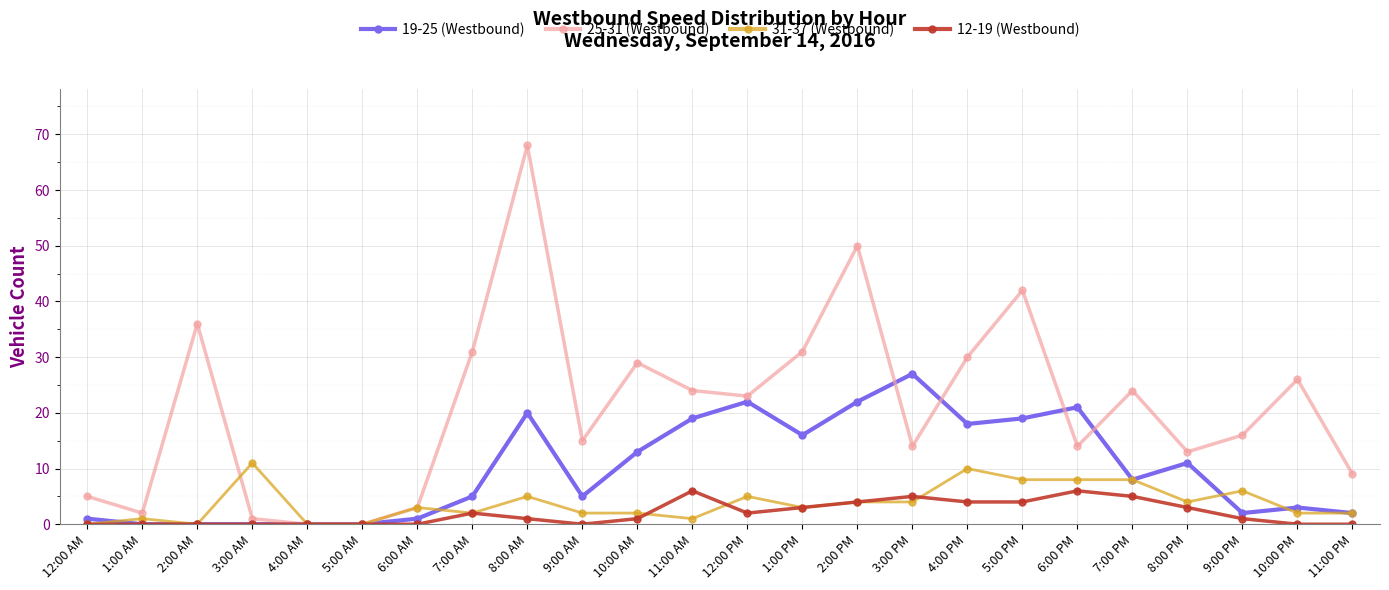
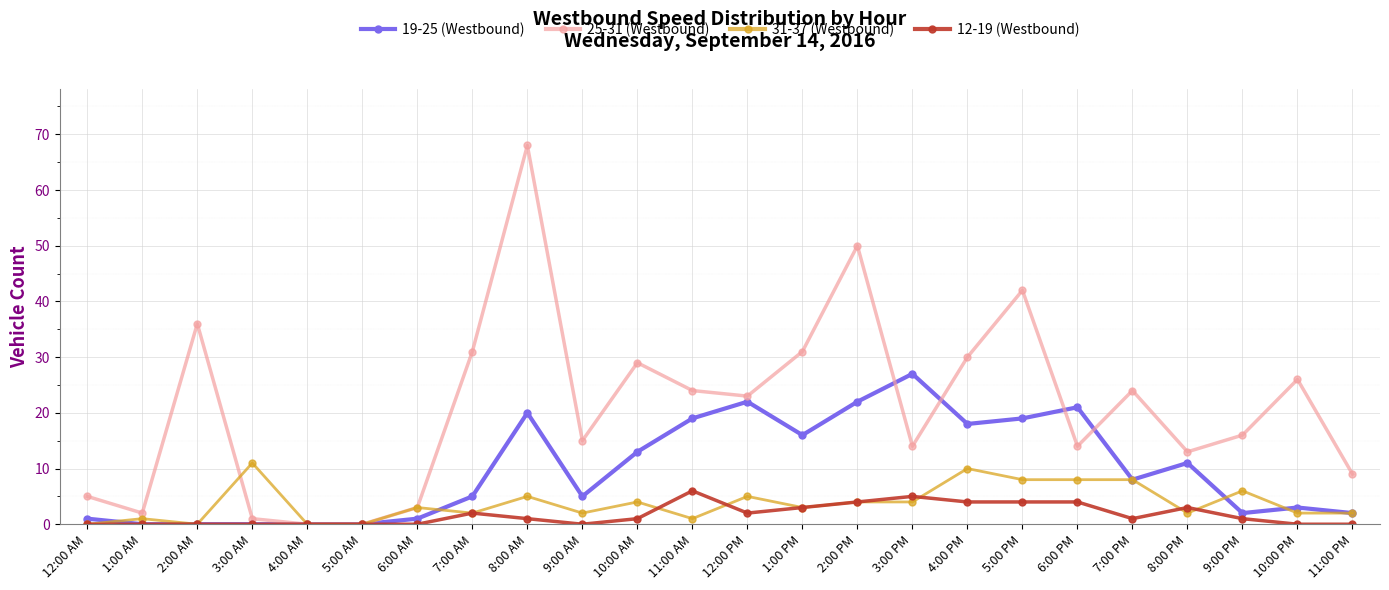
31-37 (Westbound), 10:00 AM: 2 -> 4
12-19 (Westbound), 6:00 PM: 6 -> 4
12-19 (Westbound), 7:00 PM: 5 -> 1
31-37 (Westbound), 8:00 PM: 4 -> 2
